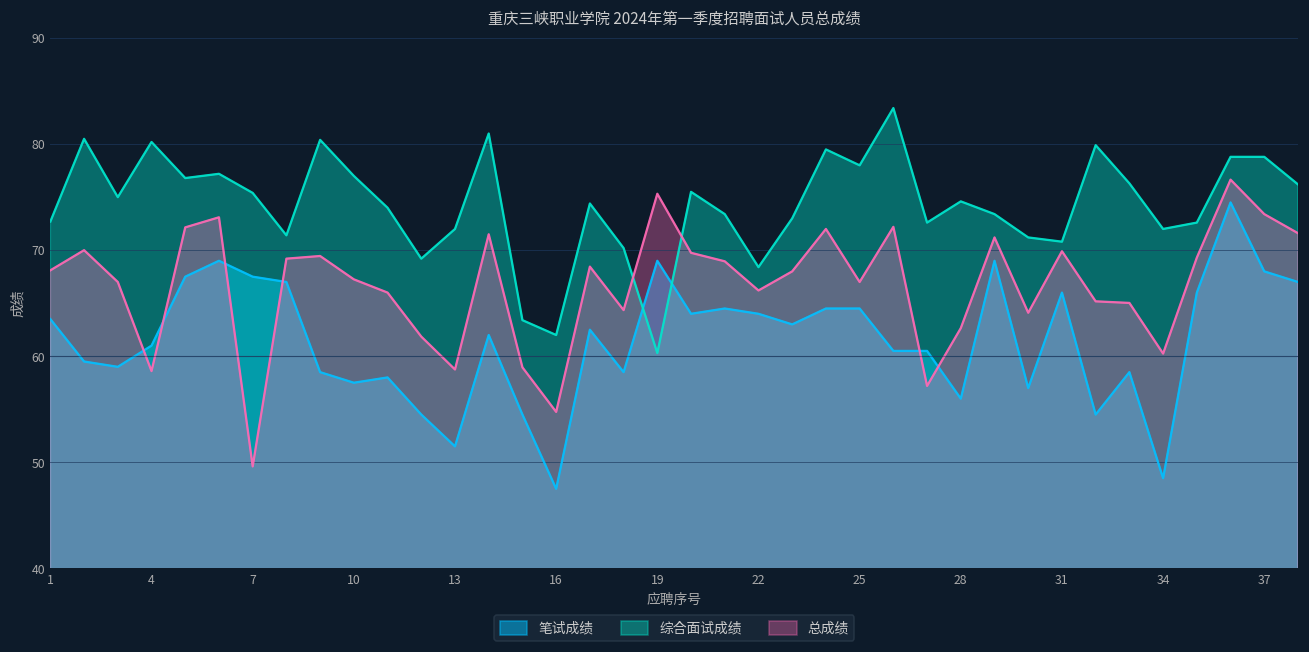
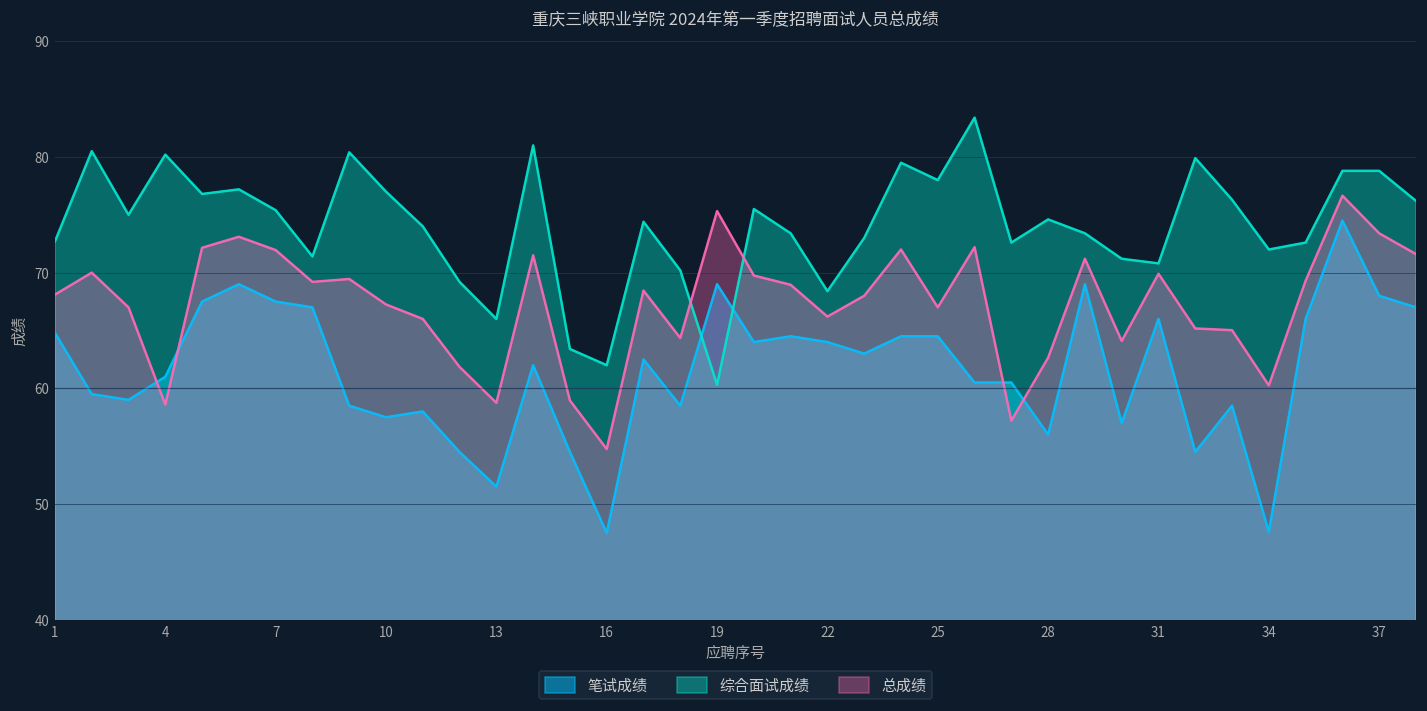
笔试成绩, 1: 64 -> 65
总成绩, 7: 50 -> 72
综合面试成绩, 13: 72 -> 66
笔试成绩, 34: 49 -> 48
